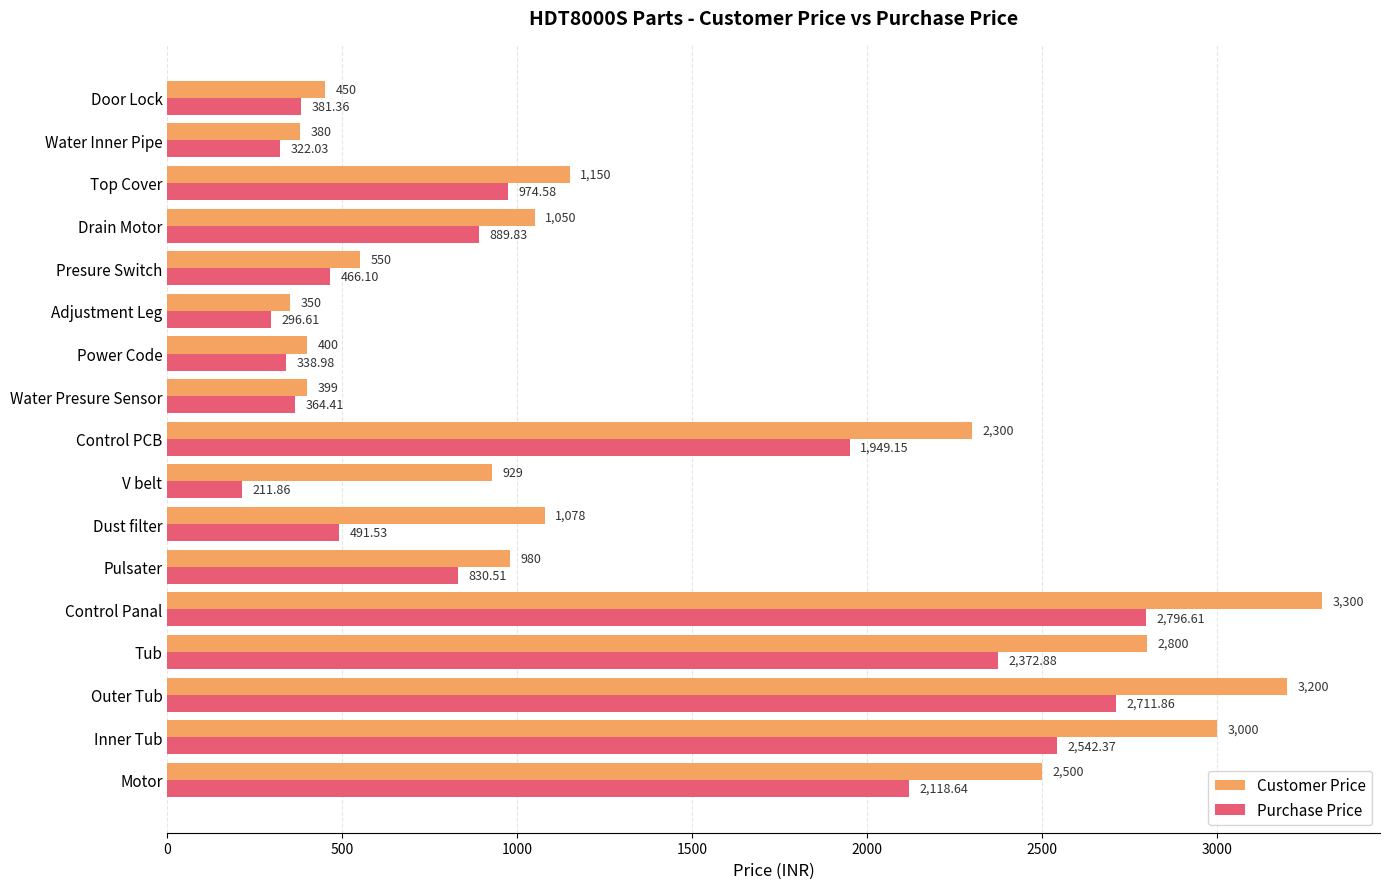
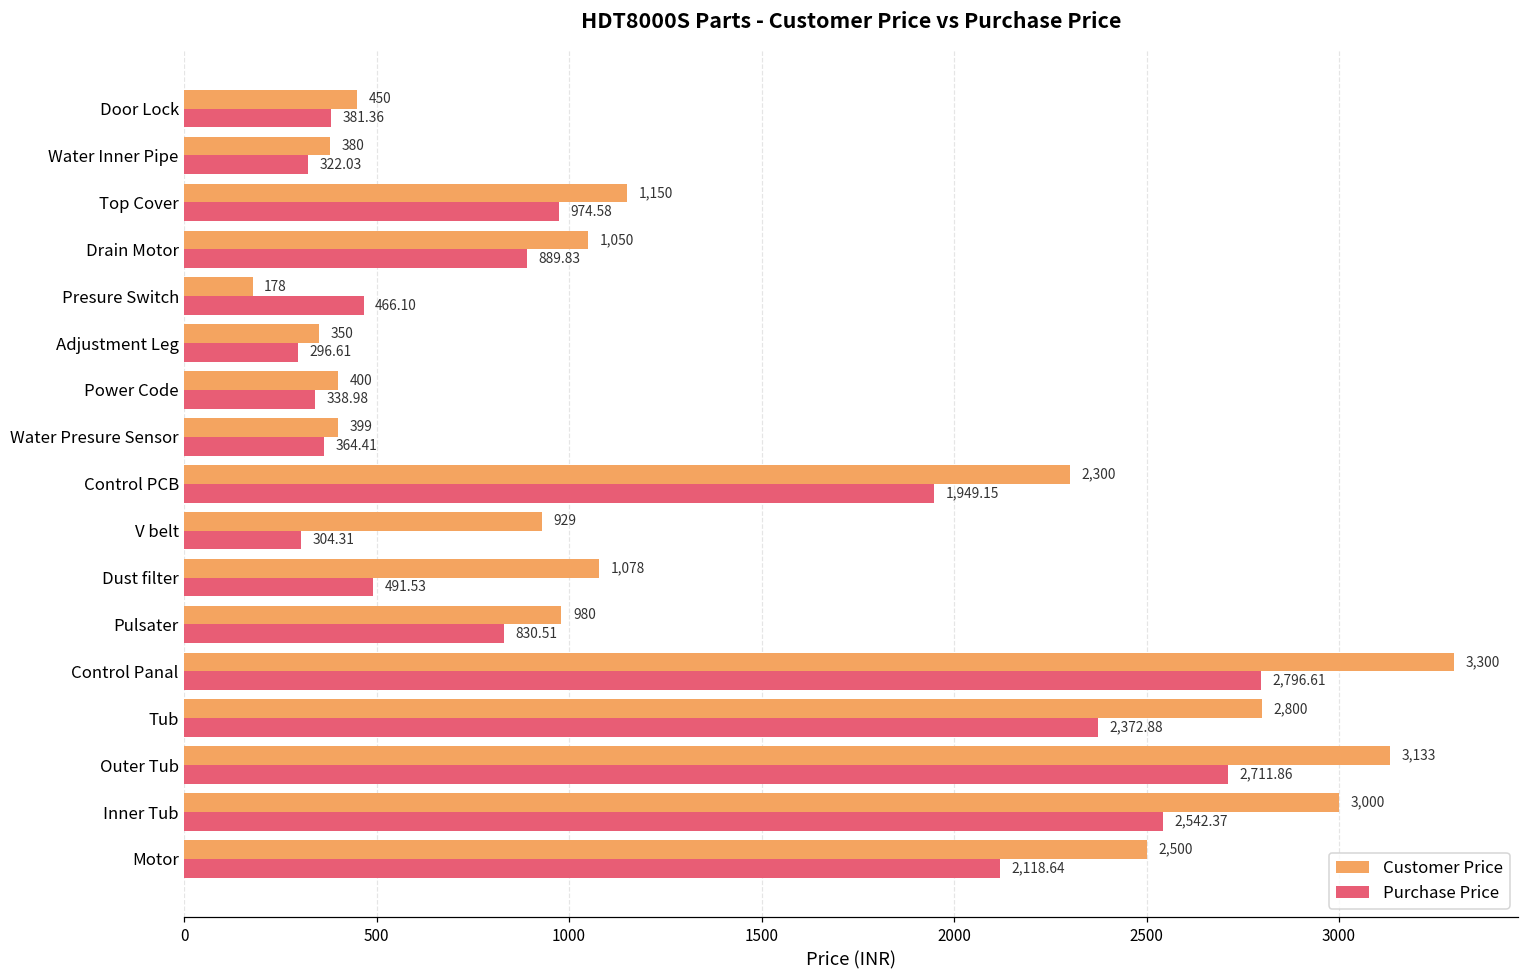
Customer Price, Presure Switch: 550 -> 178
Purchase Price, V belt: 211.86 -> 304.31
Customer Price, Outer Tub: 3,200 -> 3,133
